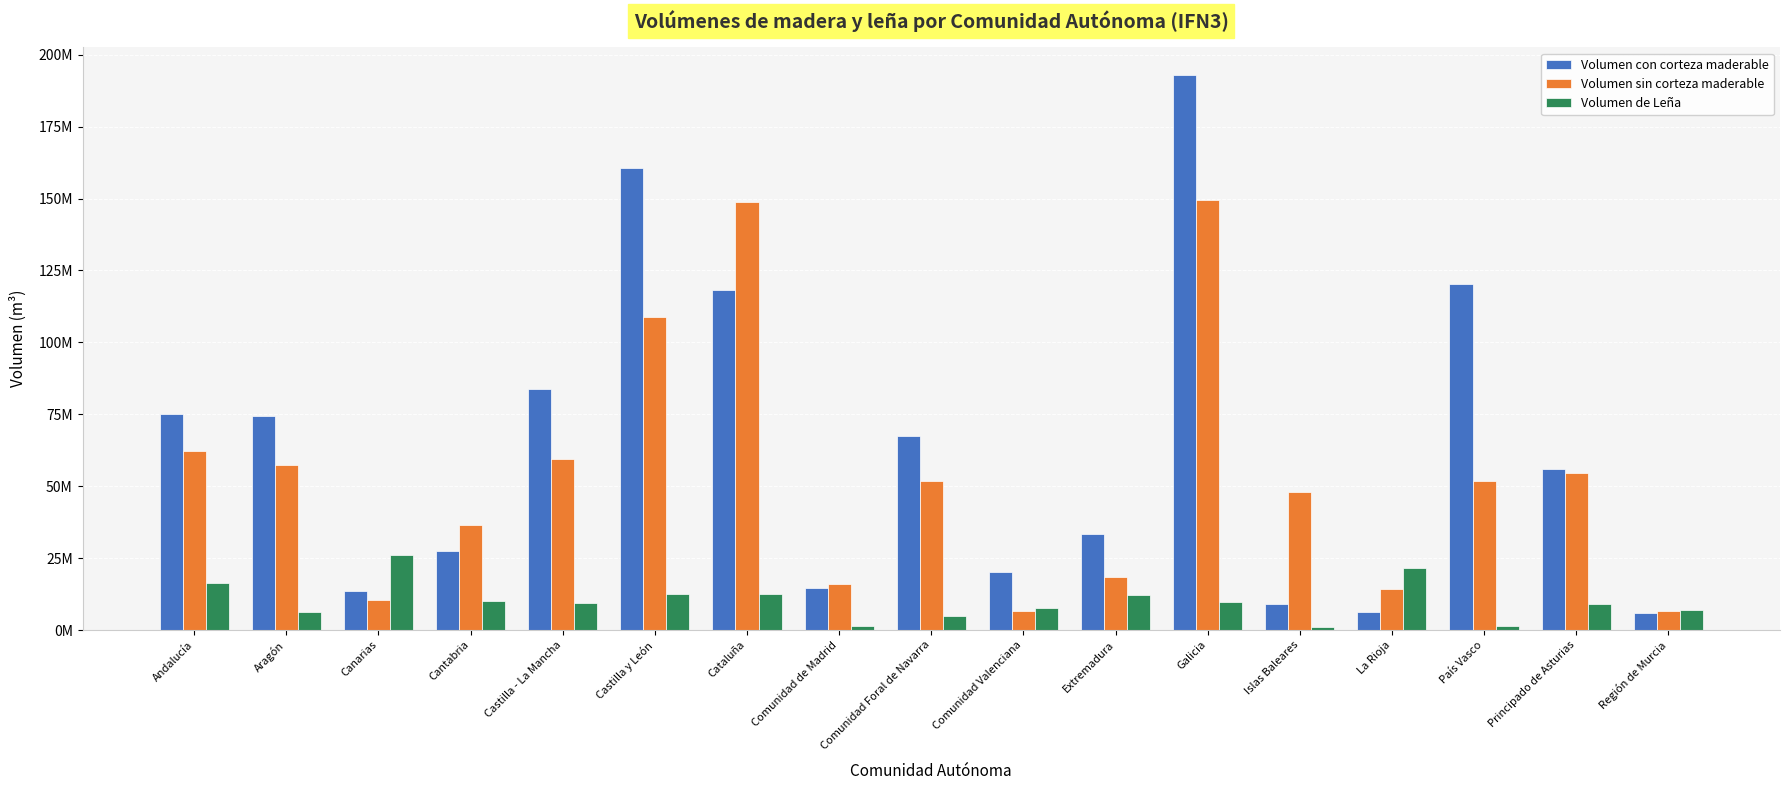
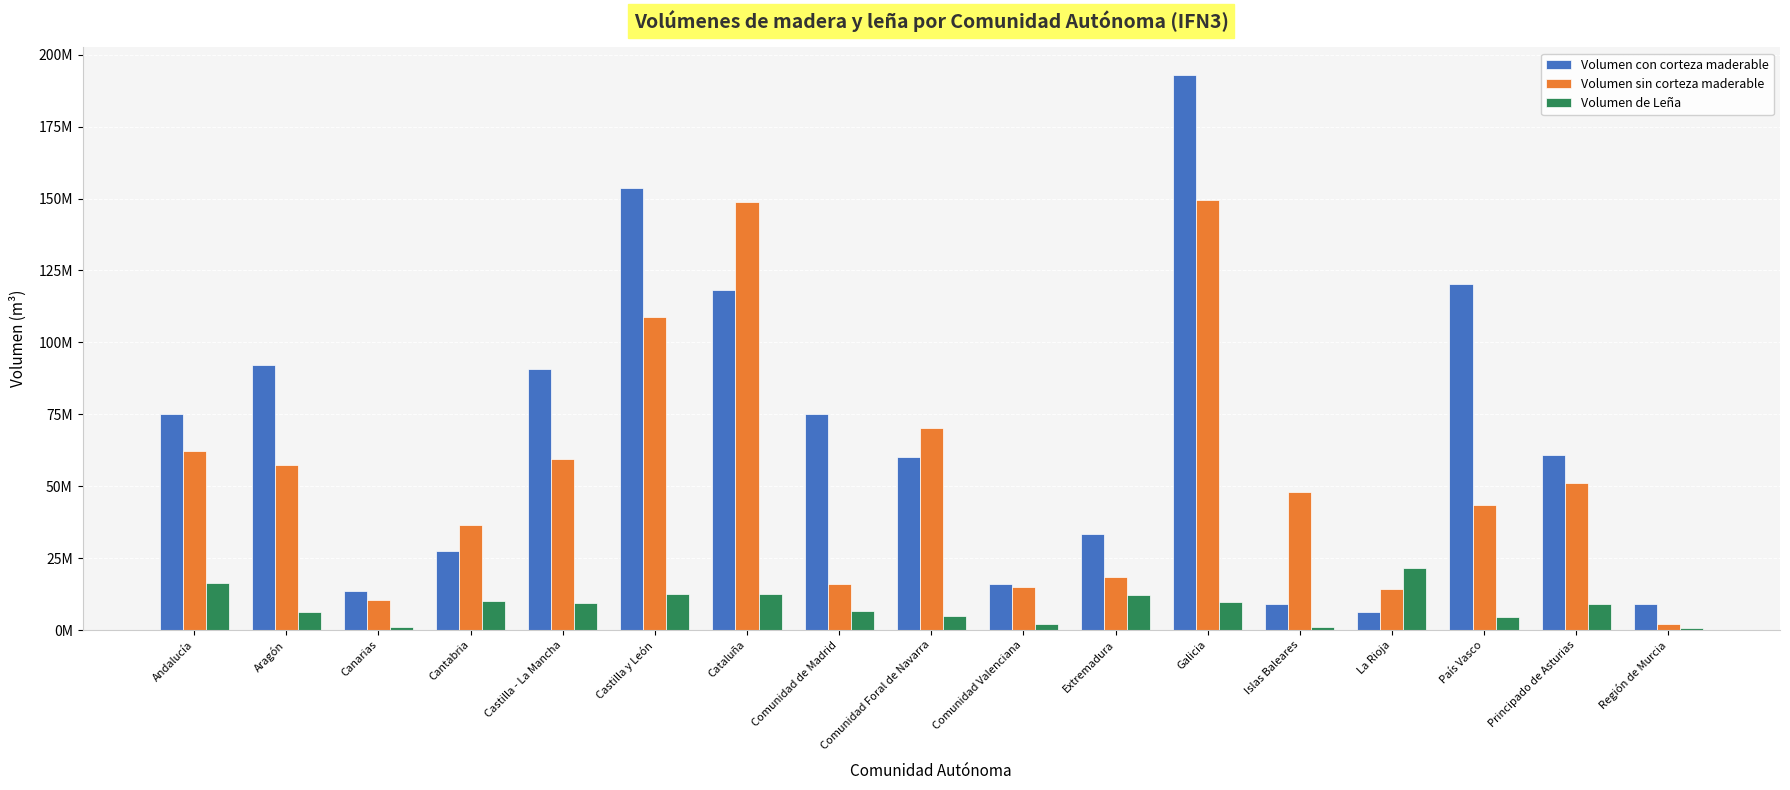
Volumen con corteza maderable, Aragón: 74000000 -> 92000000
Volumen de Leña, Canarias: 26000000 -> 1000000
Volumen con corteza maderable, Castilla - La Mancha: 84000000 -> 91000000
Volumen con corteza maderable, Castilla y León: 161000000 -> 154000000
Volumen con corteza maderable, Comunidad de Madrid: 15000000 -> 75000000
Volumen de Leña, Comunidad de Madrid: 2000000 -> 7000000
Volumen con corteza maderable, Comunidad Foral de Navarra: 68000000 -> 60000000
Volumen sin corteza maderable, Comunidad Foral de Navarra: 52000000 -> 70000000
Volumen con corteza maderable, Comunidad Valenciana: 20000000 -> 16000000
Volumen sin corteza maderable, Comunidad Valenciana: 7000000 -> 15000000
Volumen de Leña, Comunidad Valenciana: 7000000 -> 2000000
Volumen sin corteza maderable, País Vasco: 52000000 -> 43000000
Volumen de Leña, País Vasco: 1000000 -> 4000000
Volumen con corteza maderable, Principado de Asturias: 56000000 -> 61000000
Volumen sin corteza maderable, Principado de Asturias: 55000000 -> 51000000
Volumen con corteza maderable, Región de Murcia: 6000000 -> 9000000
Volumen sin corteza maderable, Región de Murcia: 6000000 -> 2000000
Volumen de Leña, Región de Murcia: 7000000 -> 1000000
